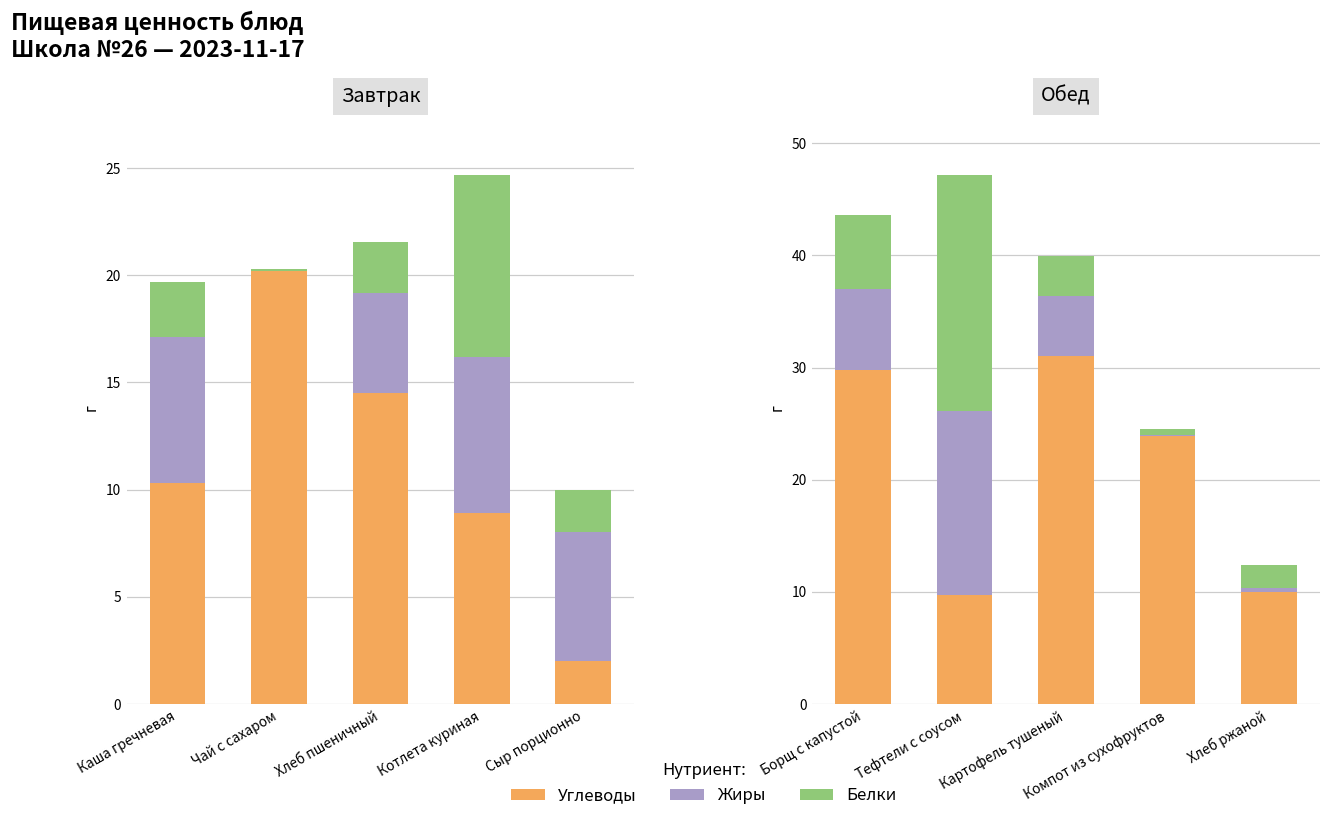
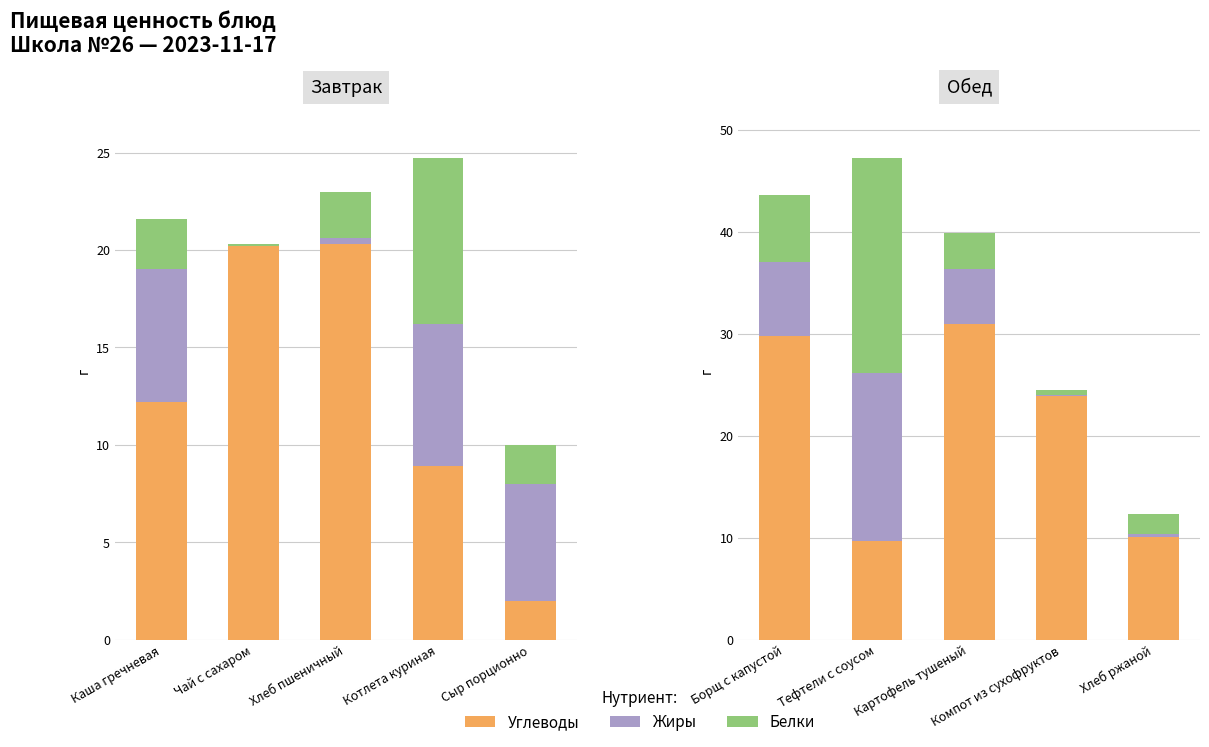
Завтрак, Углеводы, Каша гречневая: 10.3 -> 12.2
Завтрак, Углеводы, Хлеб пшеничный: 14.5 -> 20.3
Завтрак, Жиры, Хлеб пшеничный: 4.7 -> 0.3
